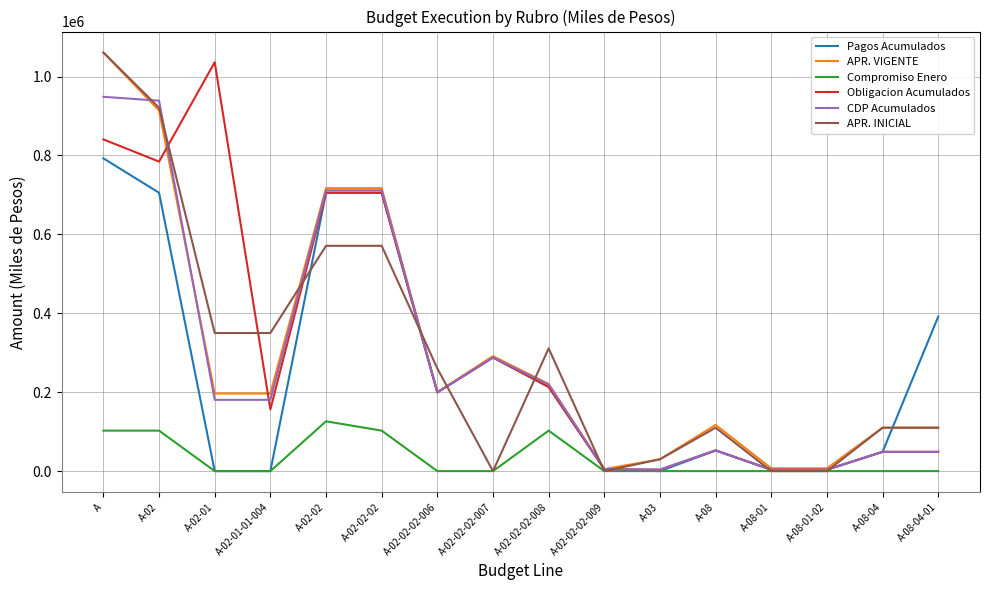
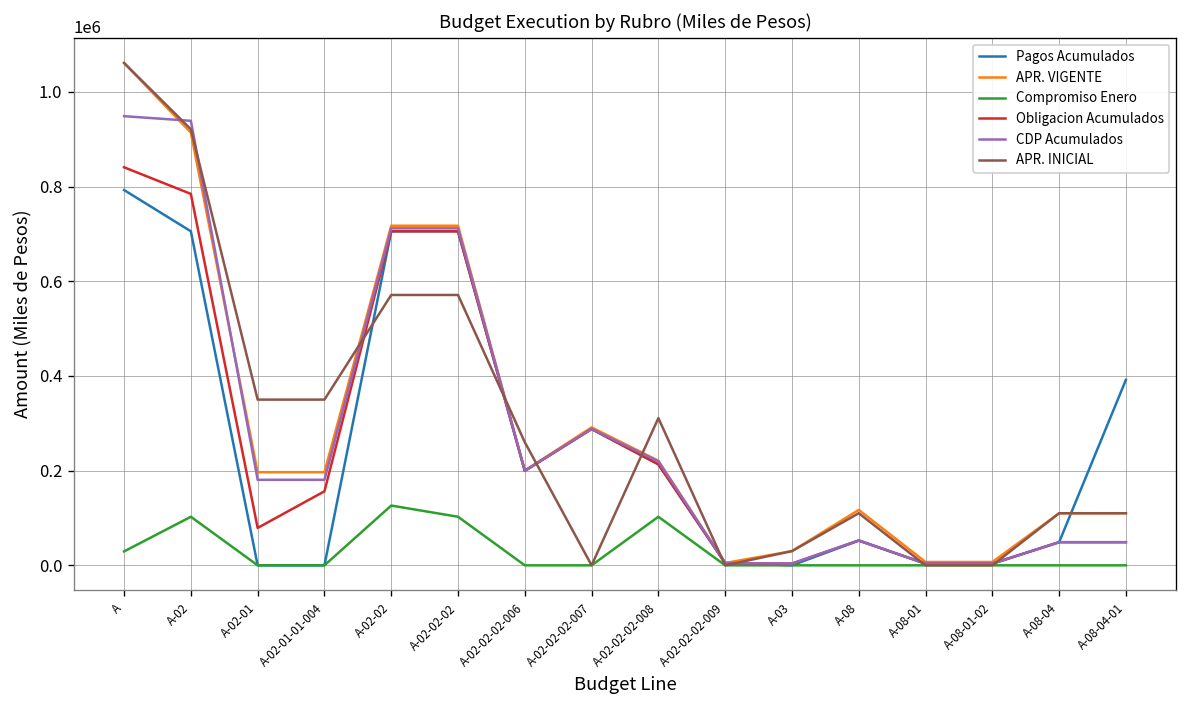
Compromiso Enero, A: 100000 -> 30000
Obligacion Acumulados, A-02-01: 1040000 -> 80000
